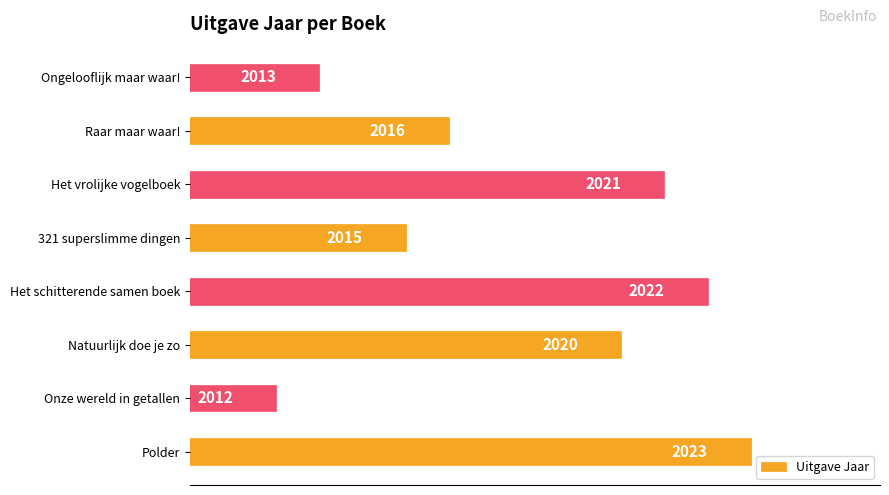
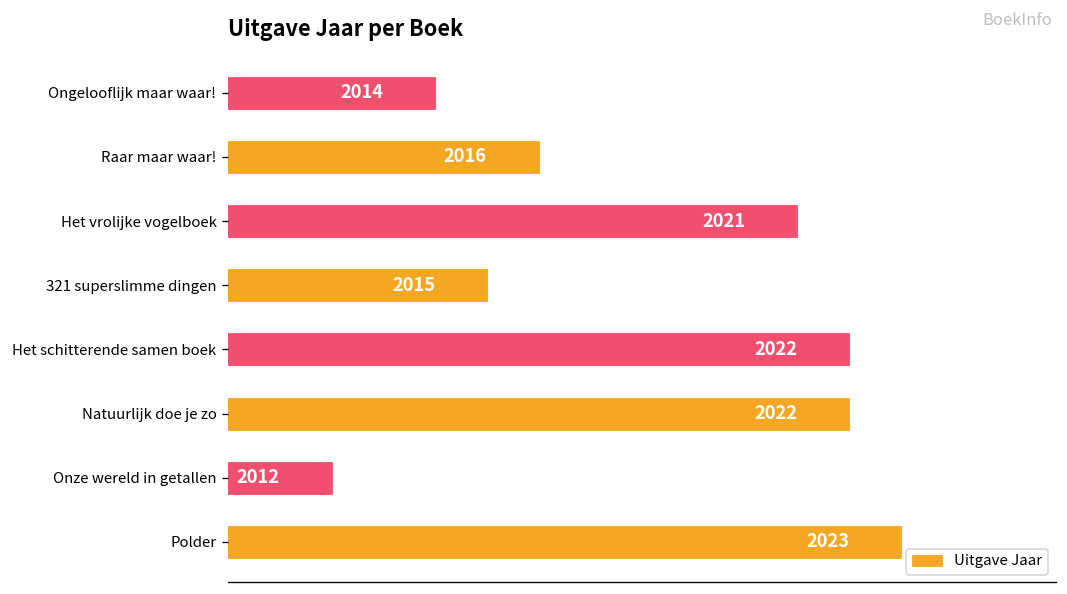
Ongelooflijk maar waar!: 2013 -> 2014
Natuurlijk doe je zo: 2020 -> 2022
